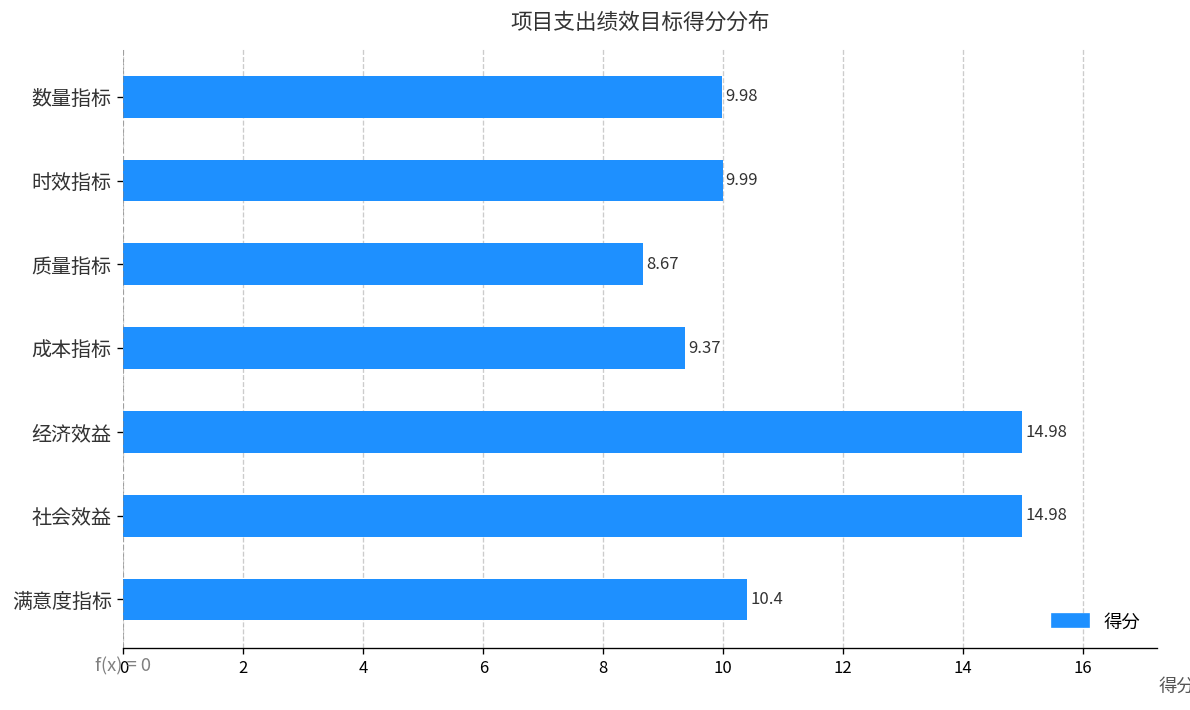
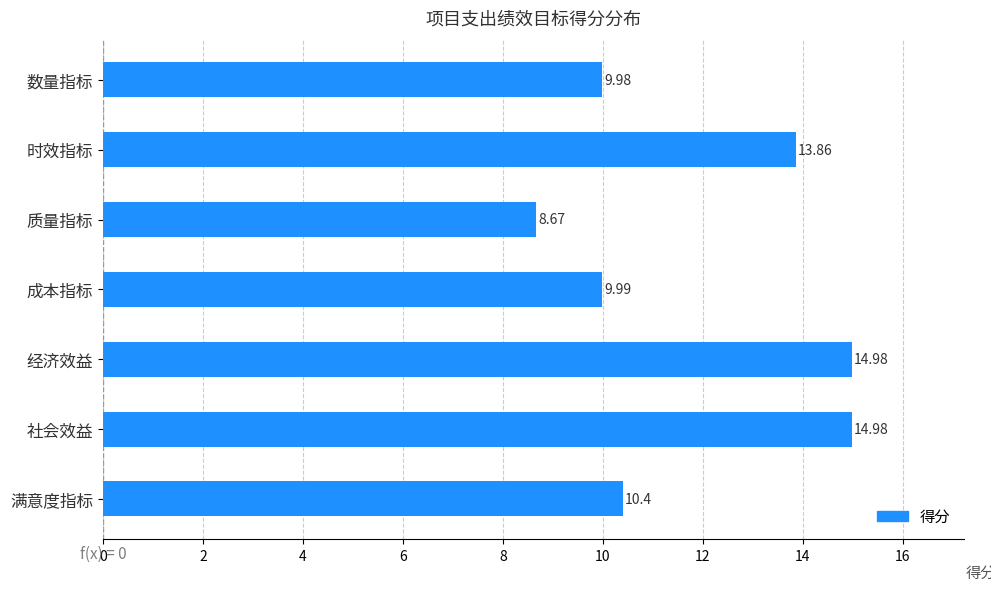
时效指标: 9.99 -> 13.86
成本指标: 9.37 -> 9.99
